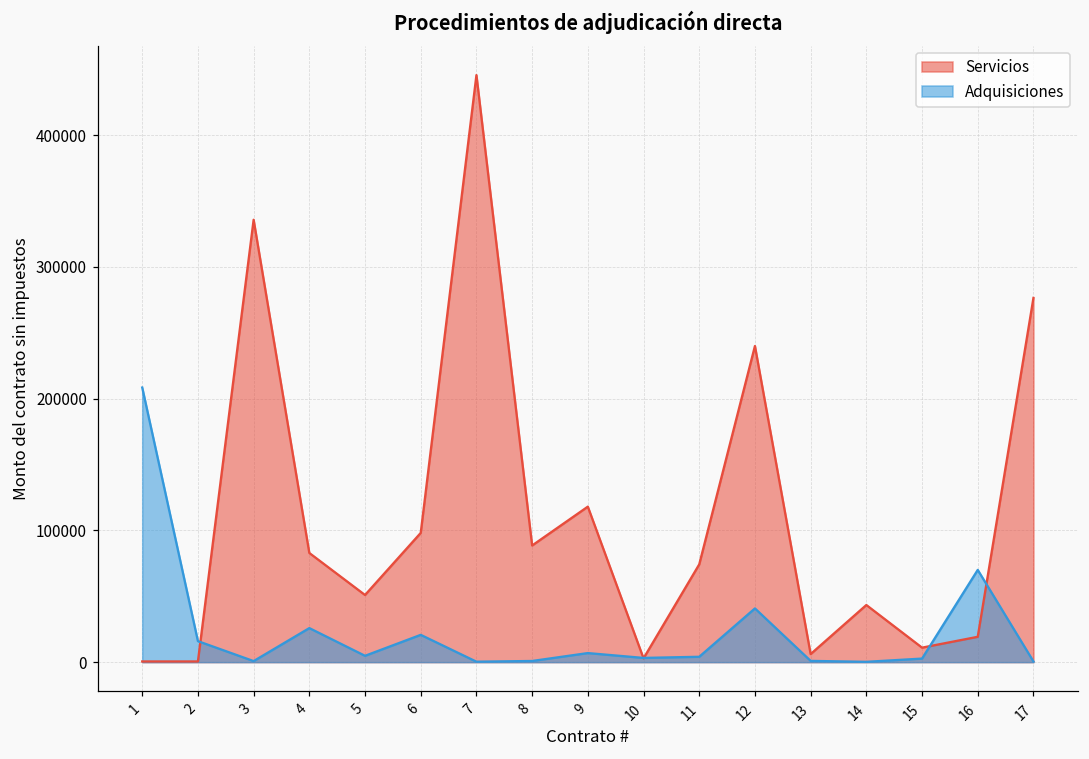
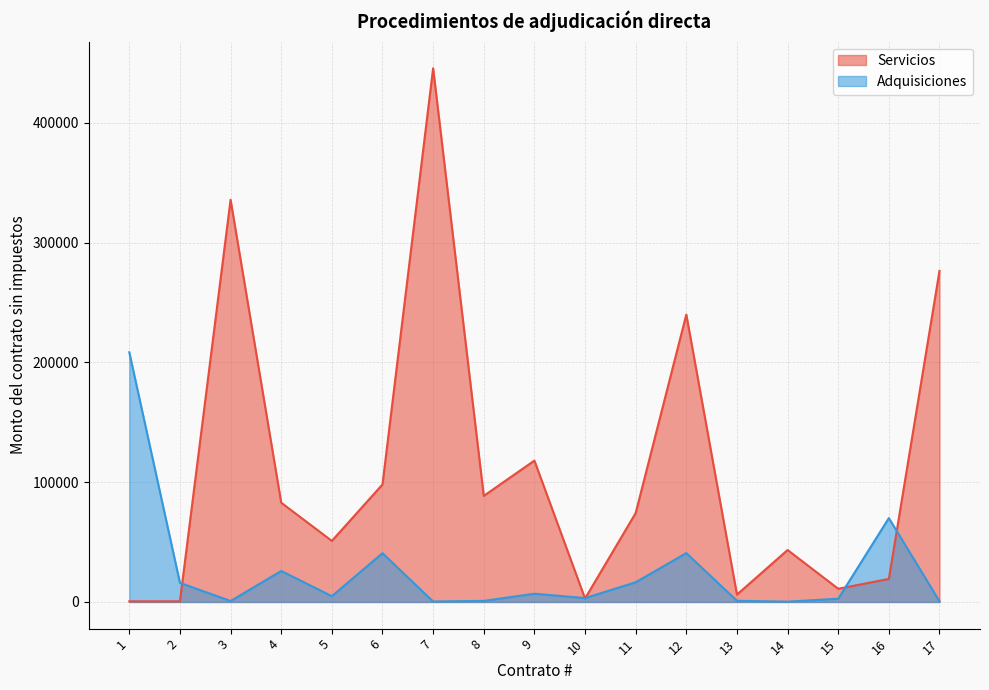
Adquisiciones, 6: 21000 -> 41000
Adquisiciones, 11: 4000 -> 16000
